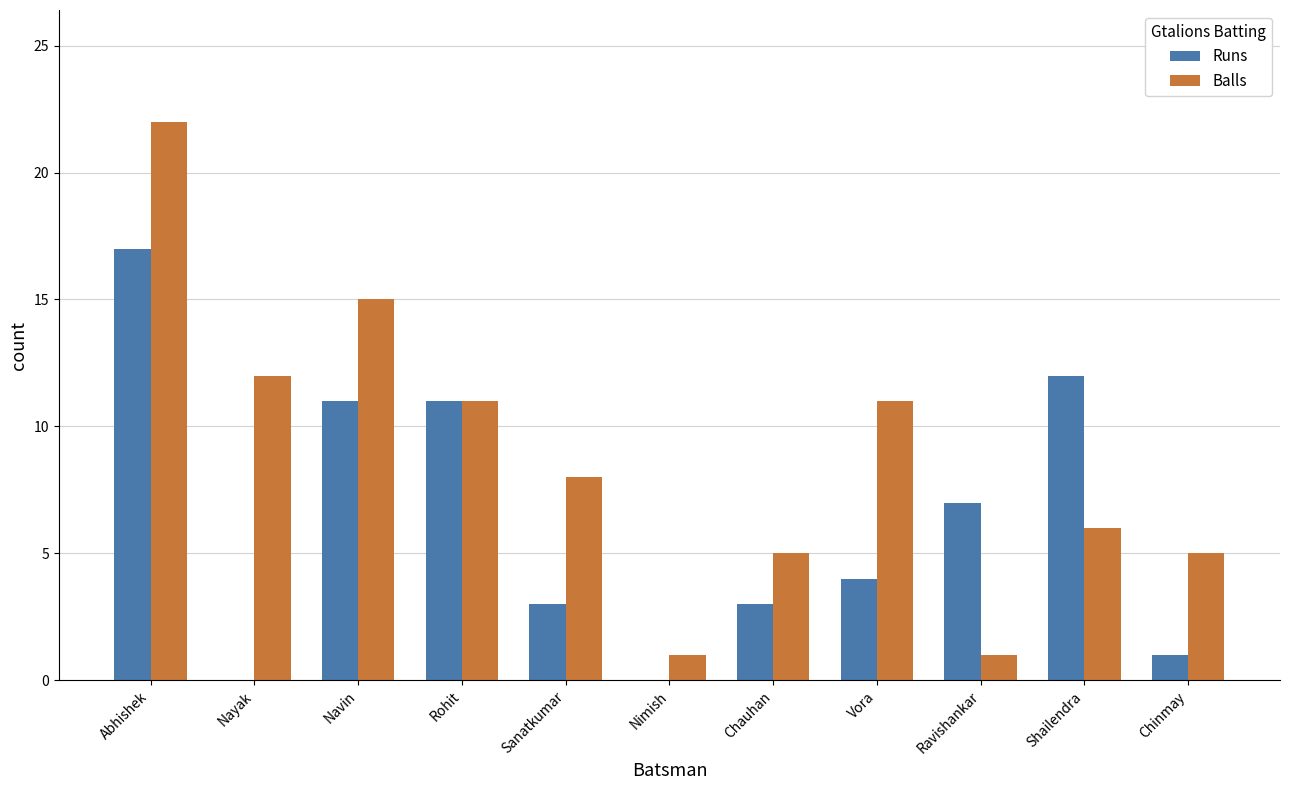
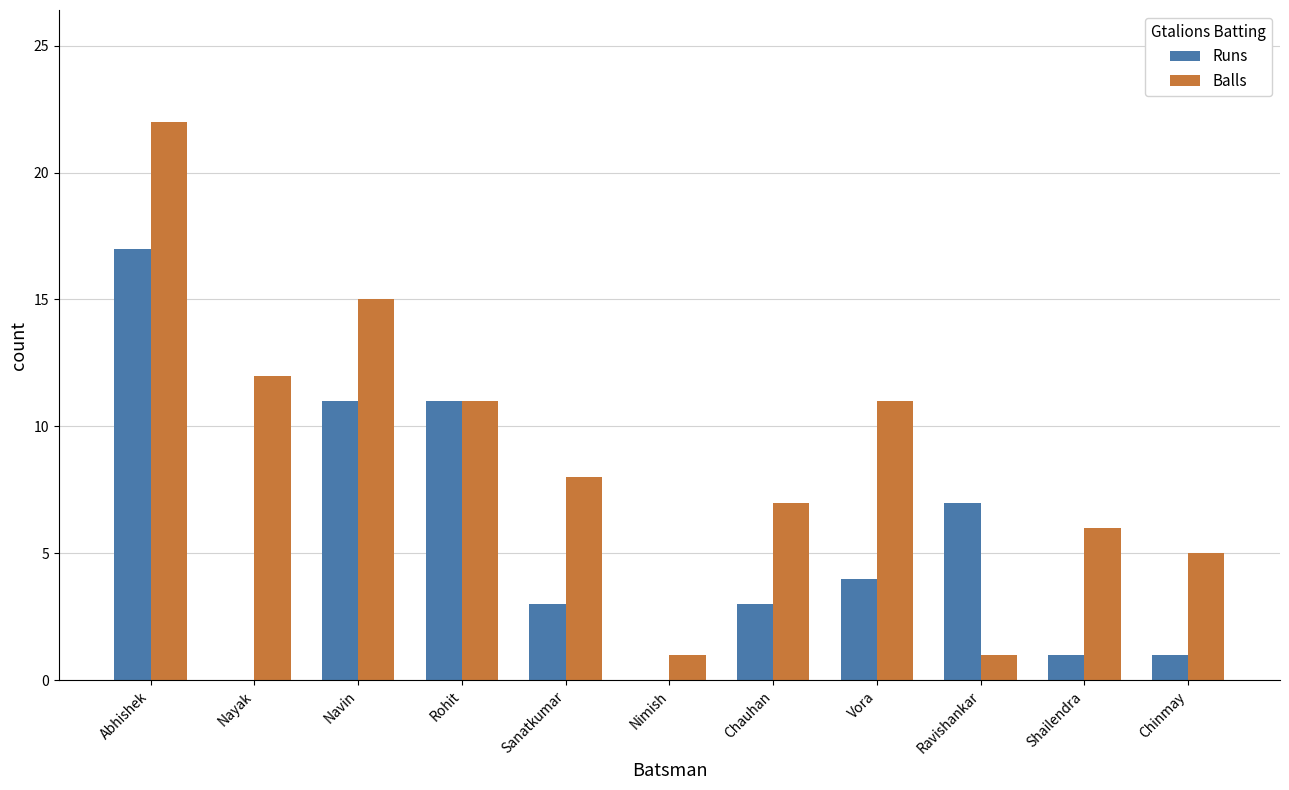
Balls, Chauhan: 5 -> 7
Runs, Shailendra: 12 -> 1
